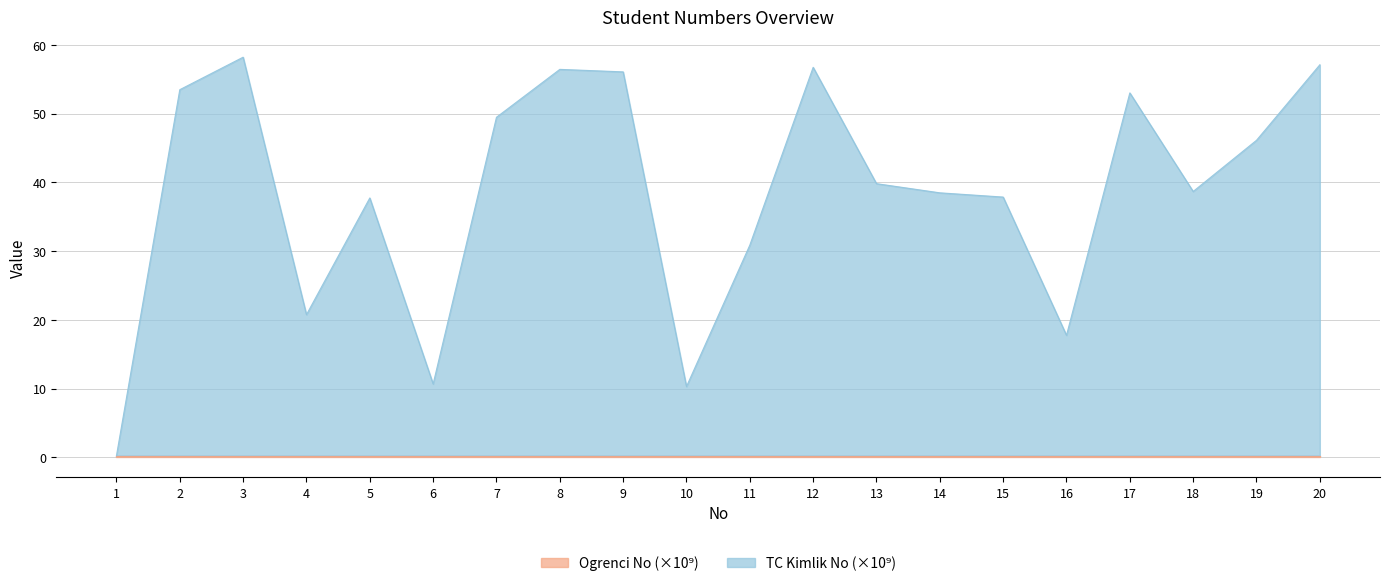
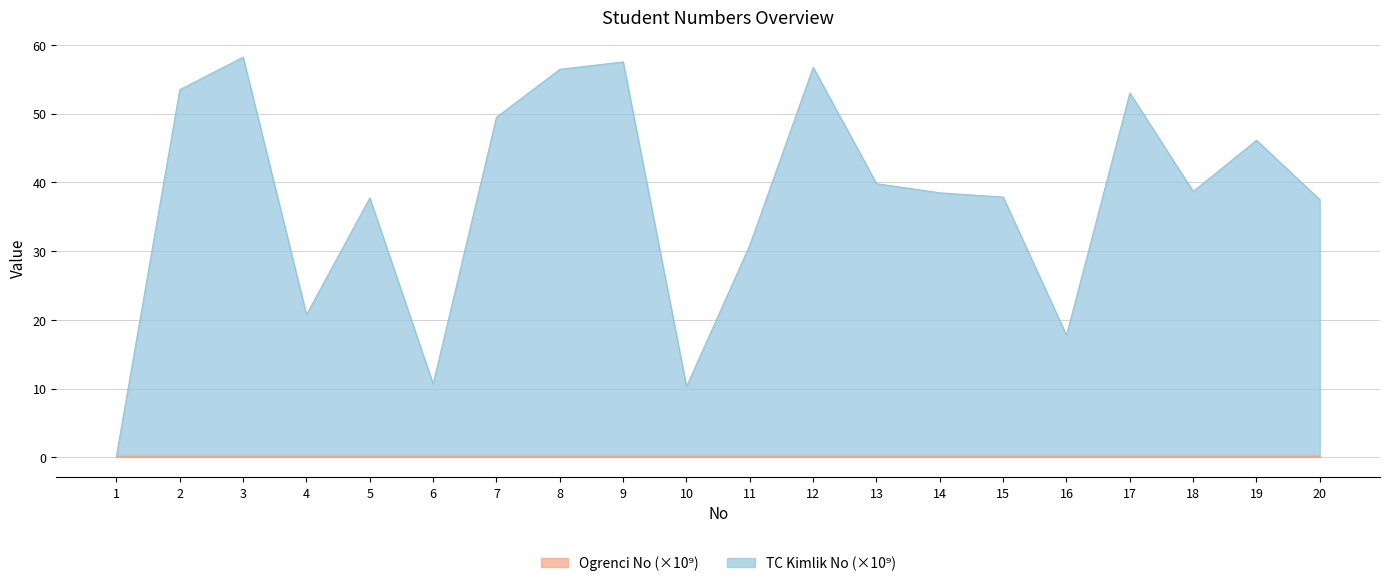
TC Kimlik No (×10⁹), 9: 56 -> 58
TC Kimlik No (×10⁹), 20: 57 -> 37
